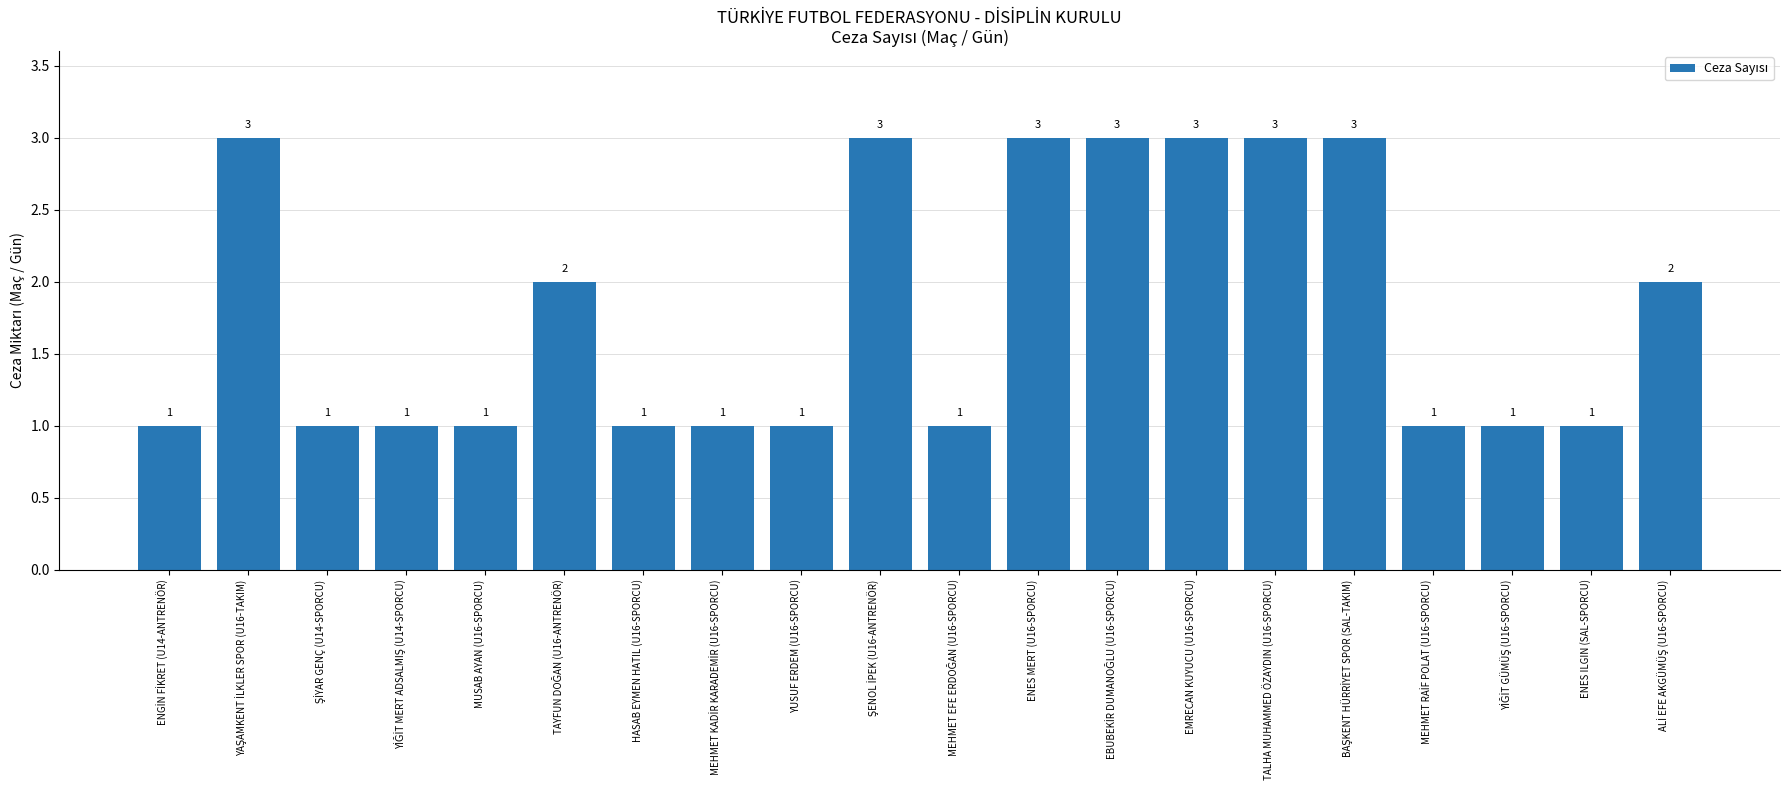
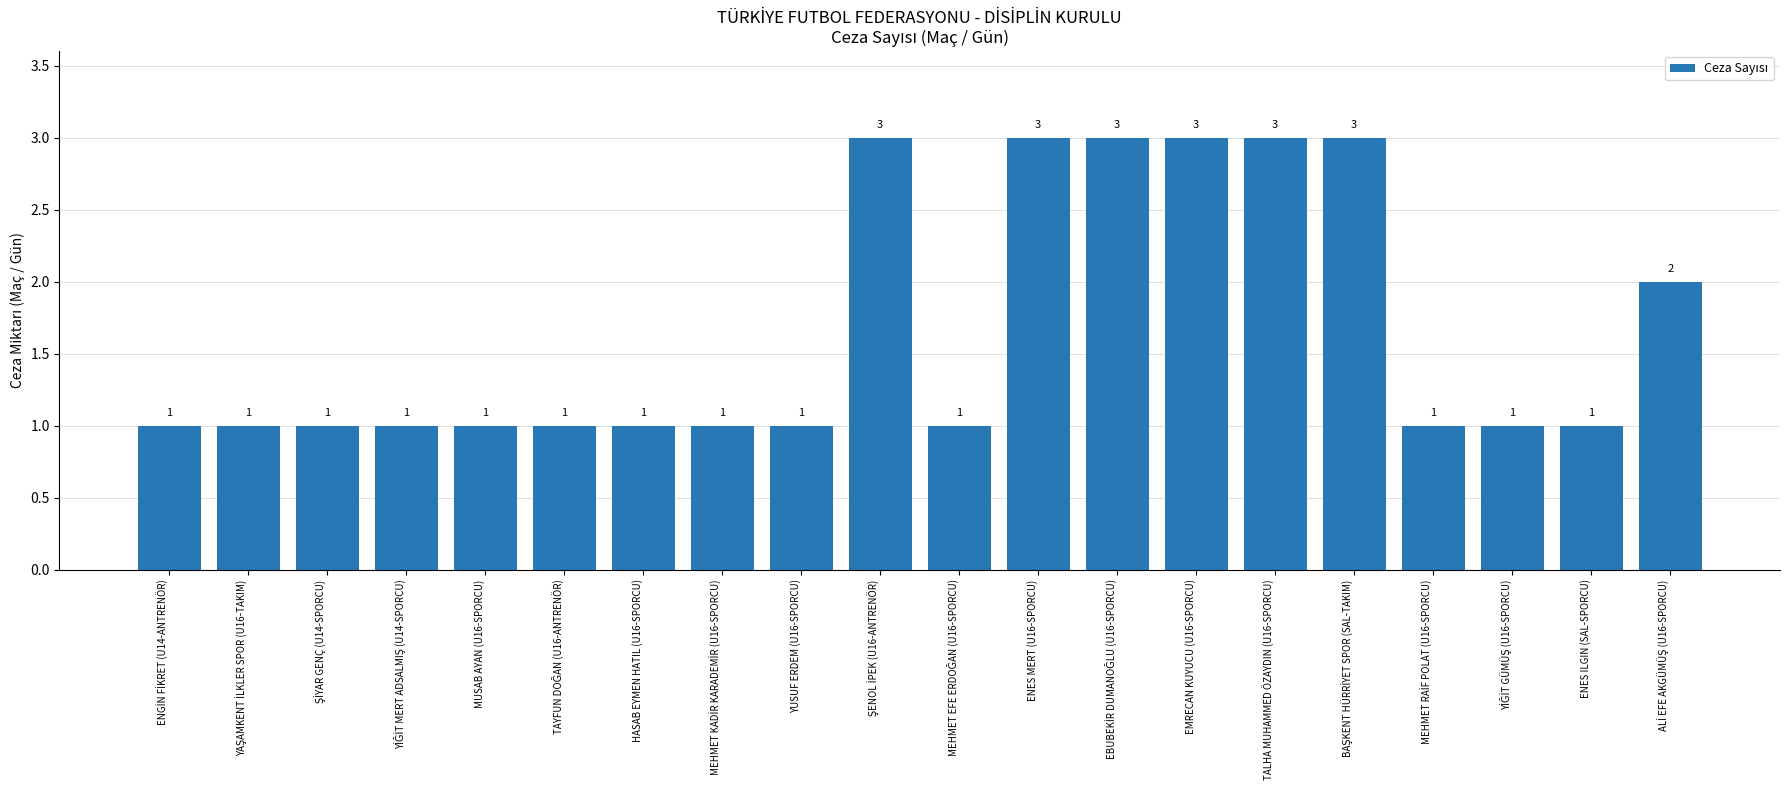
YAŞAMKENT İLKLER SPOR (U16-TAKIM): 3 -> 1
TAYFUN DOĞAN (U16-ANTRENÖR): 2 -> 1
